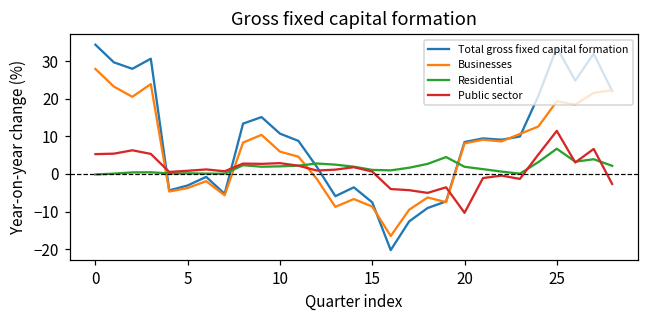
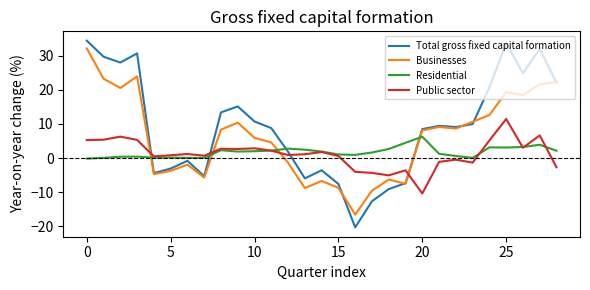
Businesses, 0: 28 -> 32
Residential, 20: 2 -> 6
Residential, 25: 7 -> 3
